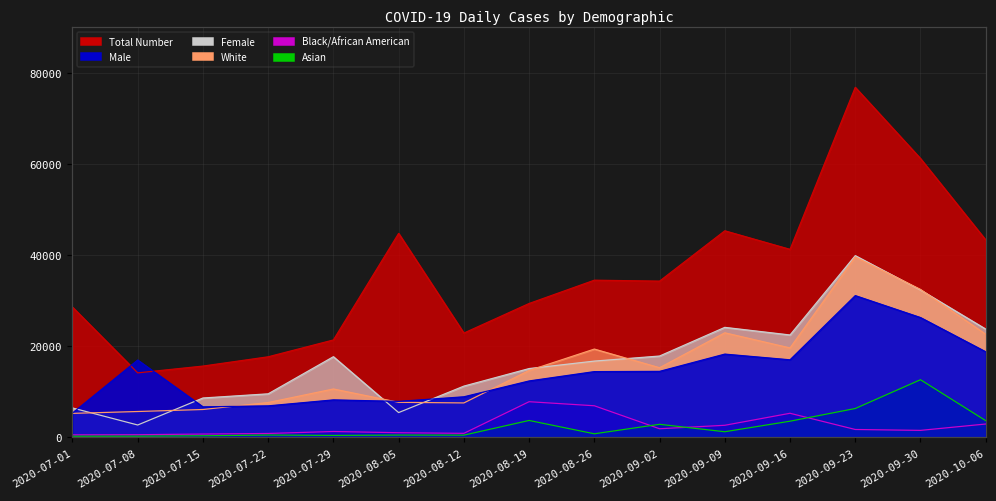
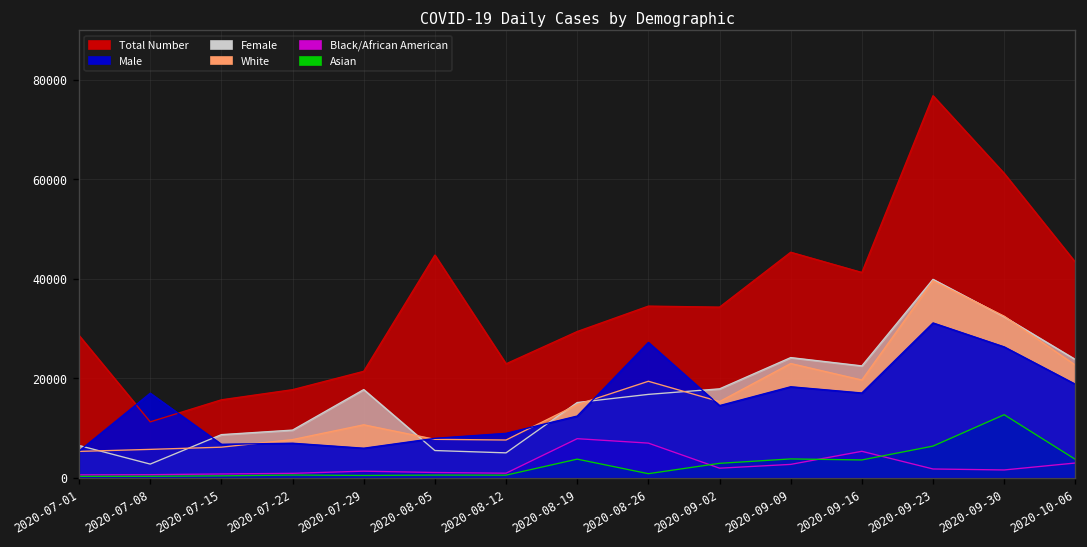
Total Number, 2020-07-08: 14000 -> 11000
Male, 2020-07-29: 8000 -> 6000
Female, 2020-08-12: 11000 -> 5000
Male, 2020-08-26: 14000 -> 27000
Asian, 2020-09-09: 1000 -> 4000
